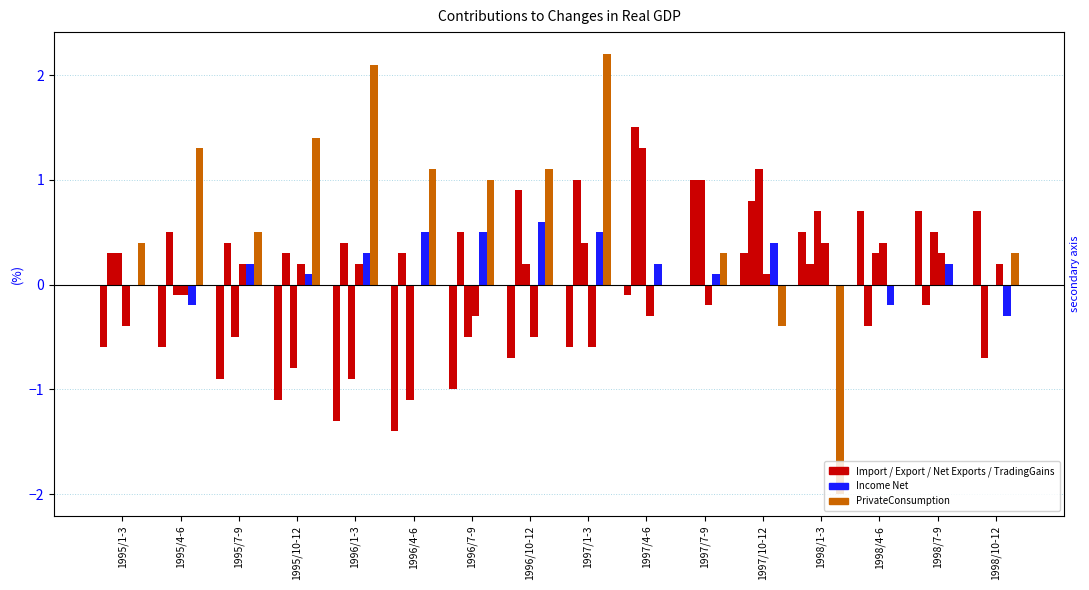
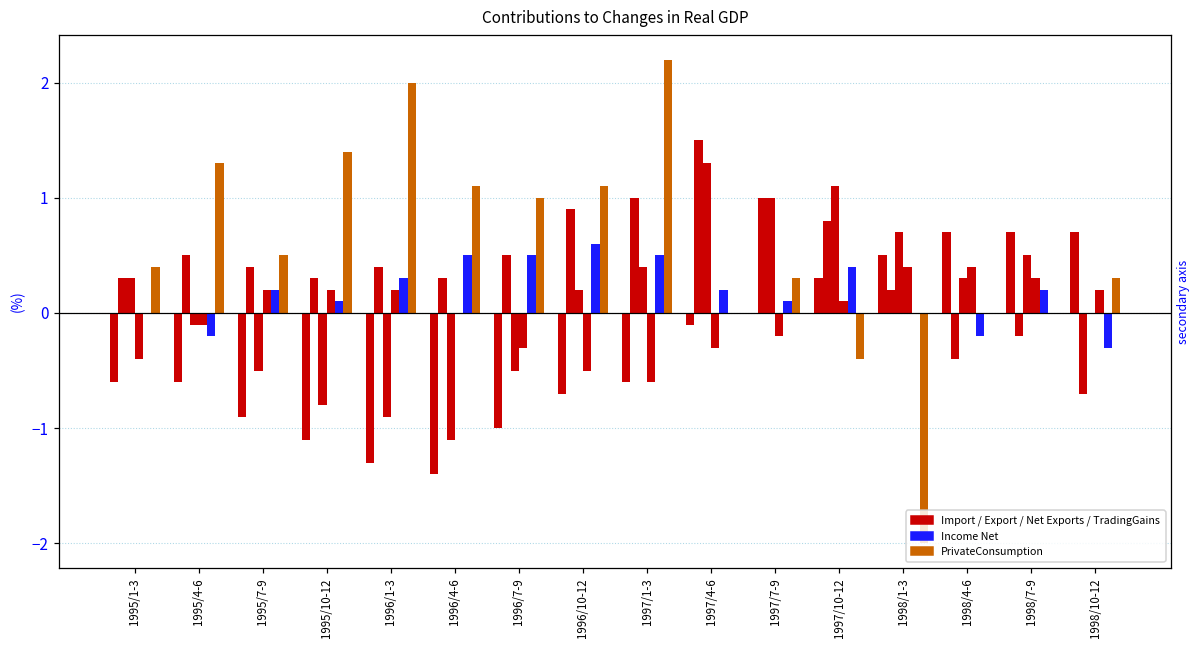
PrivateConsumption, 1996/1-3: 2.1 -> 2.0
